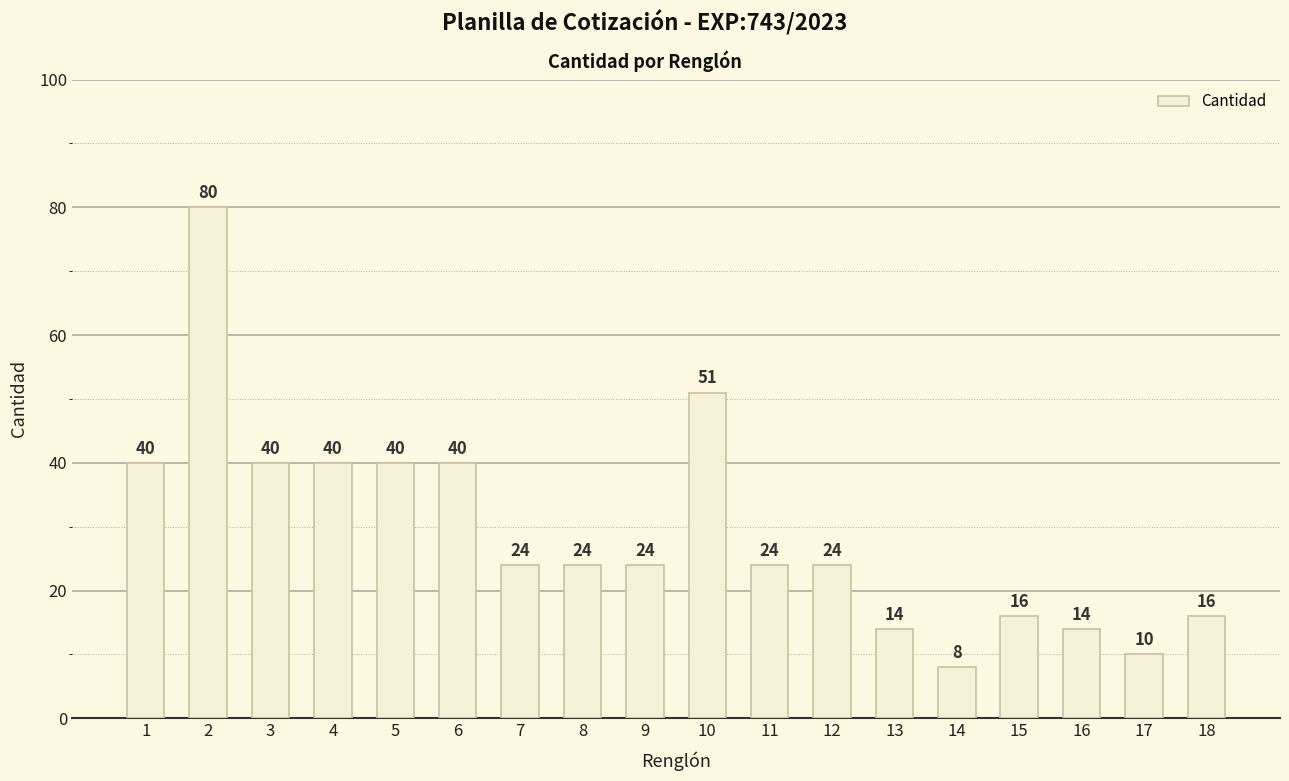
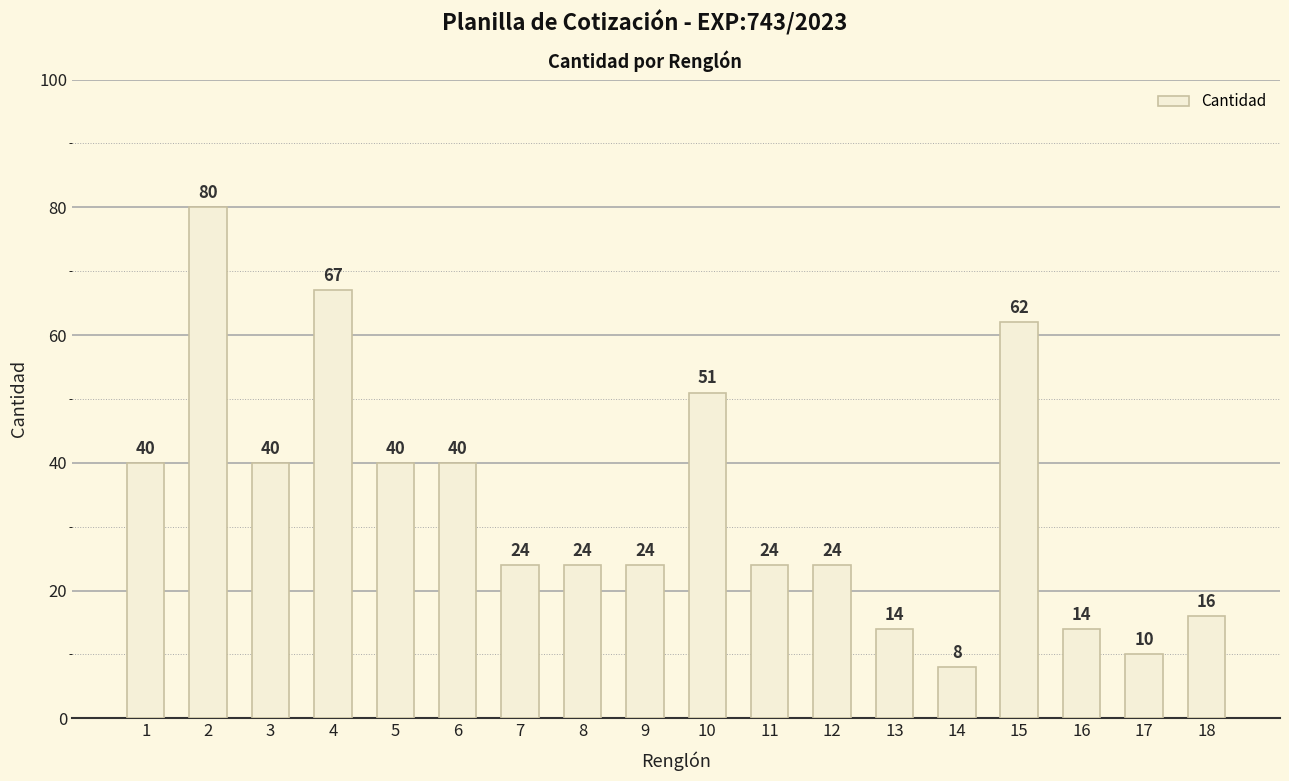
4: 40 -> 67
15: 16 -> 62
